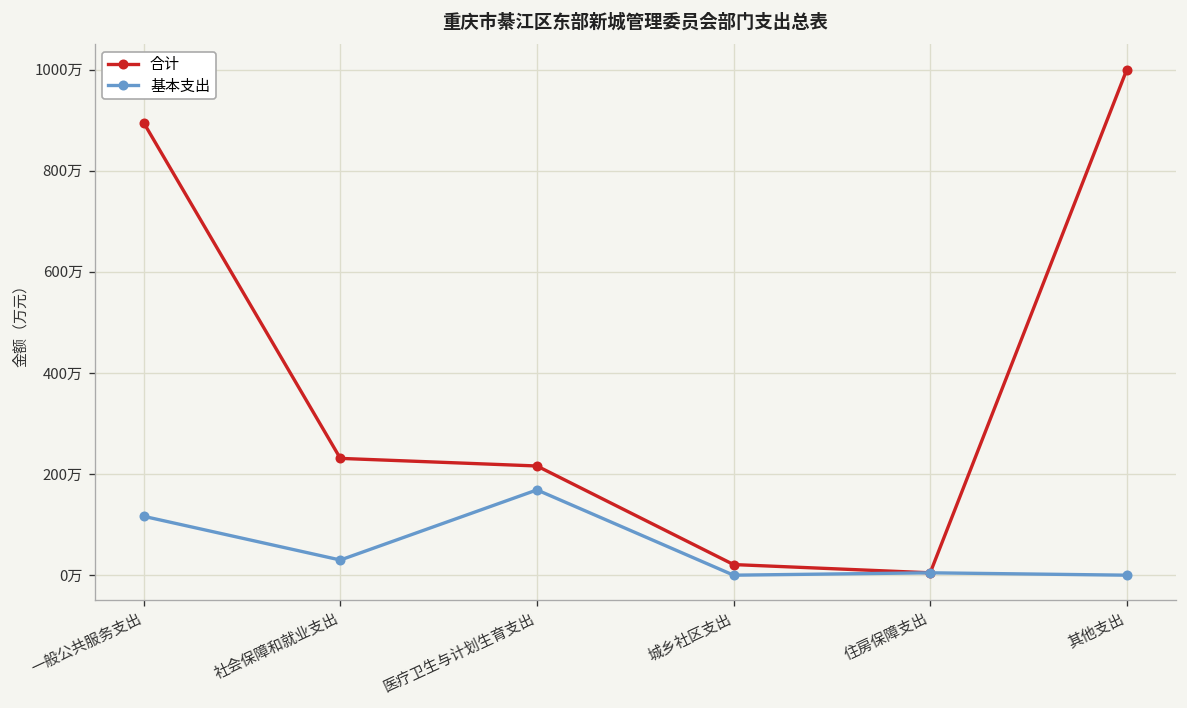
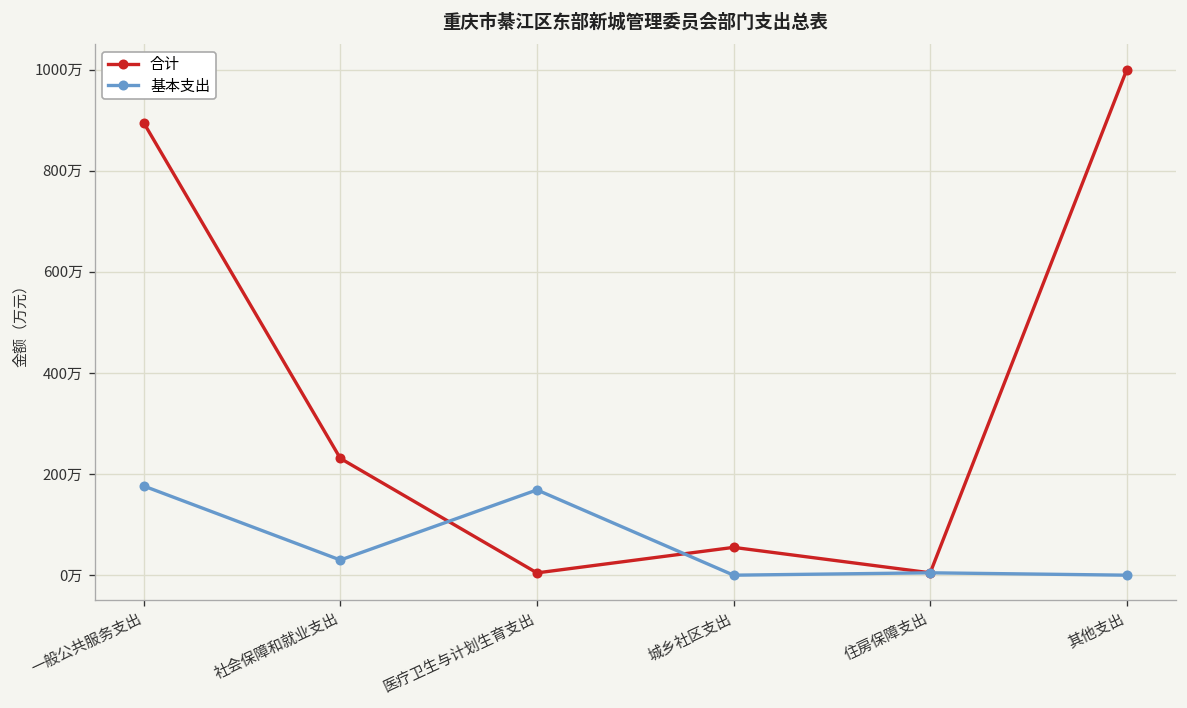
基本支出, 一般公共服务支出: 120万 -> 180万
合计, 医疗卫生与计划生育支出: 220万 -> 0万
合计, 城乡社区支出: 20万 -> 60万
